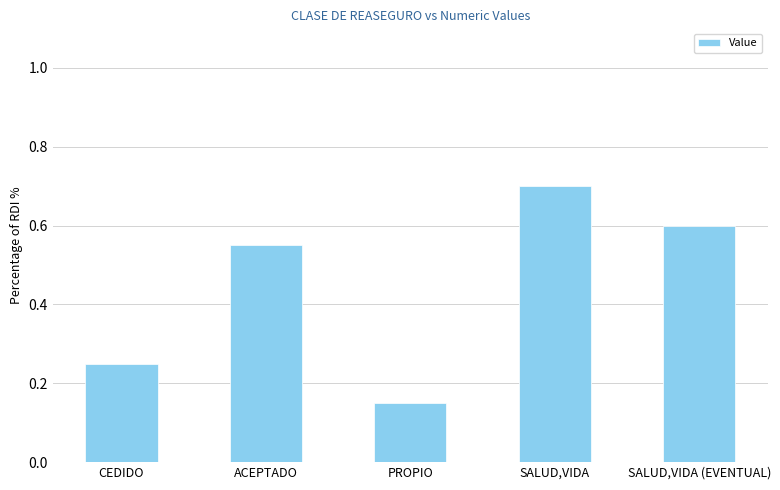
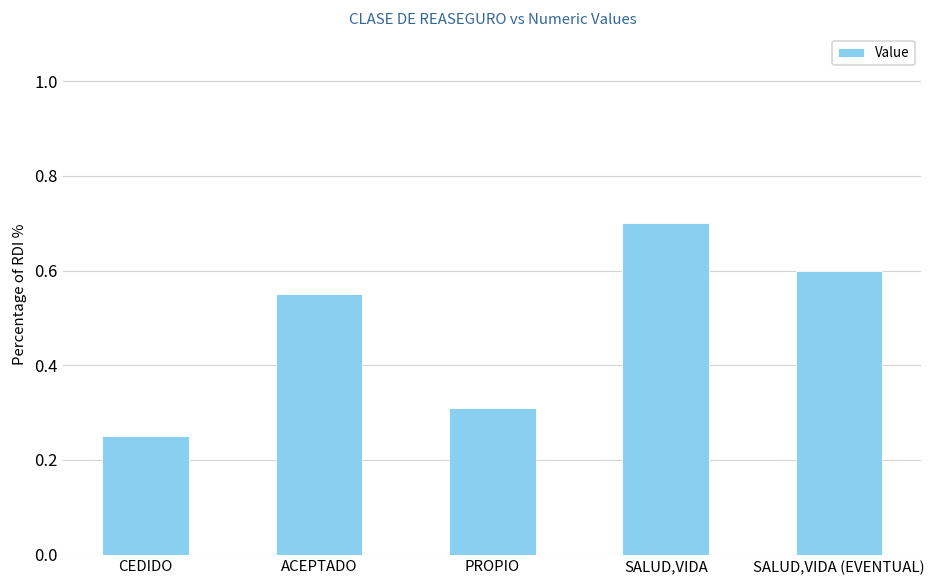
PROPIO: 0.15 -> 0.31
